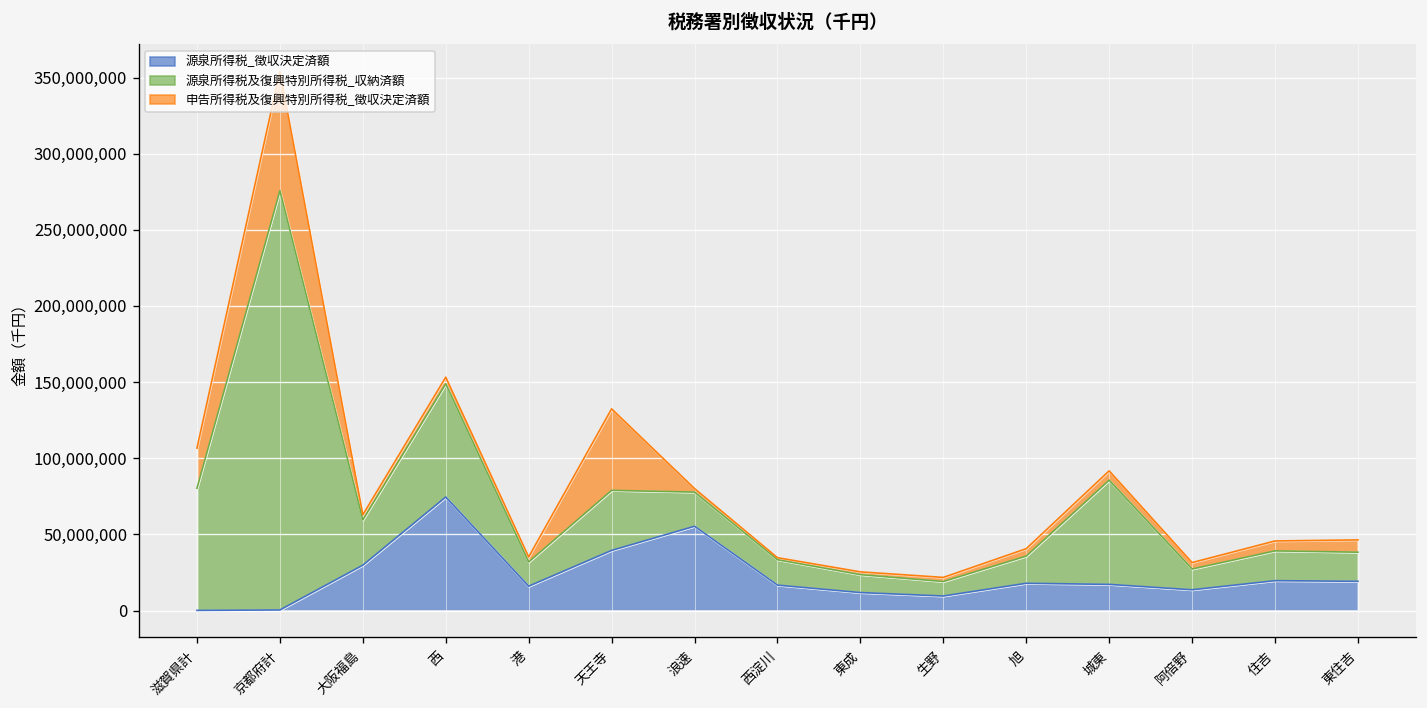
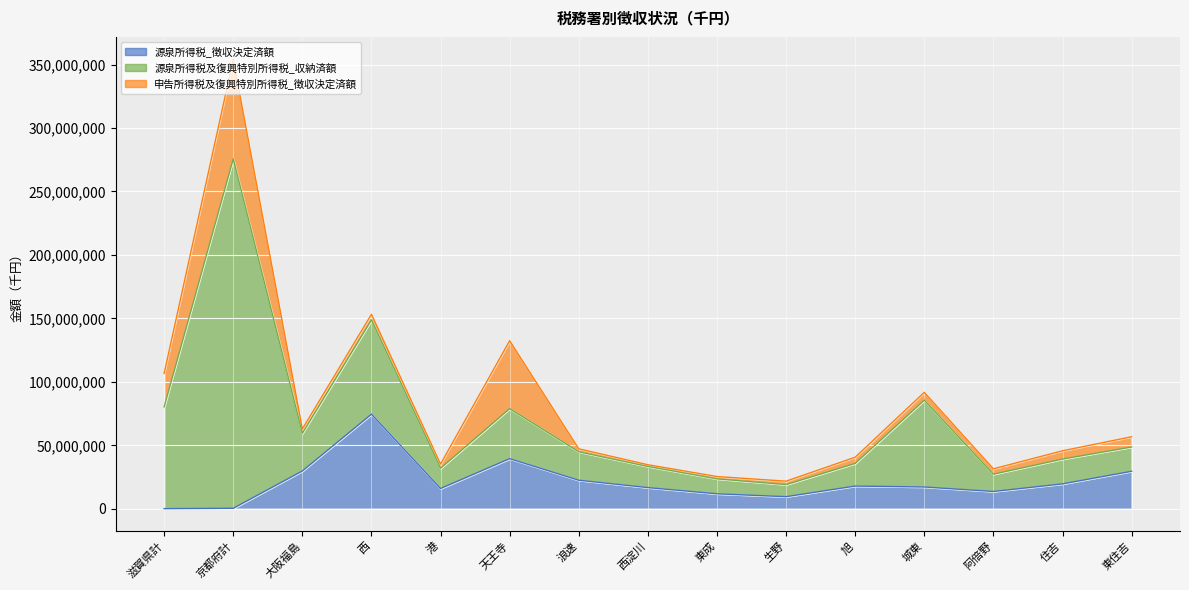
源泉所得税_徴収決定済額, 浪速: 55,000,000 -> 22,000,000
源泉所得税_徴収決定済額, 東住吉: 19,000,000 -> 30,000,000
